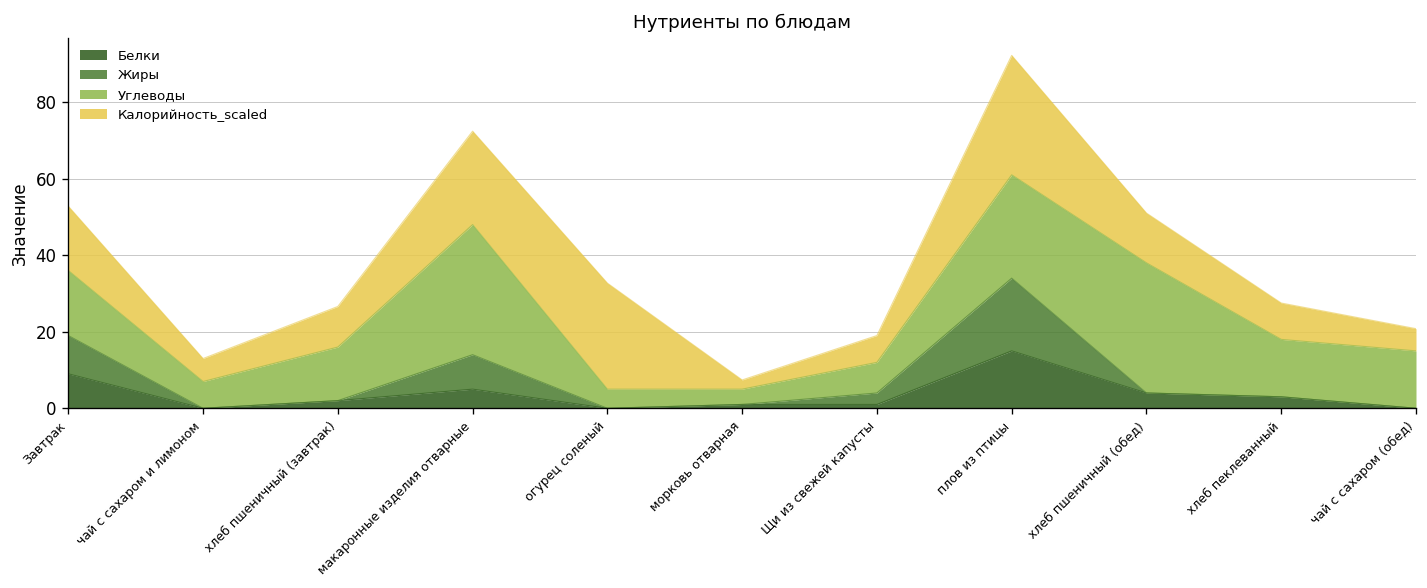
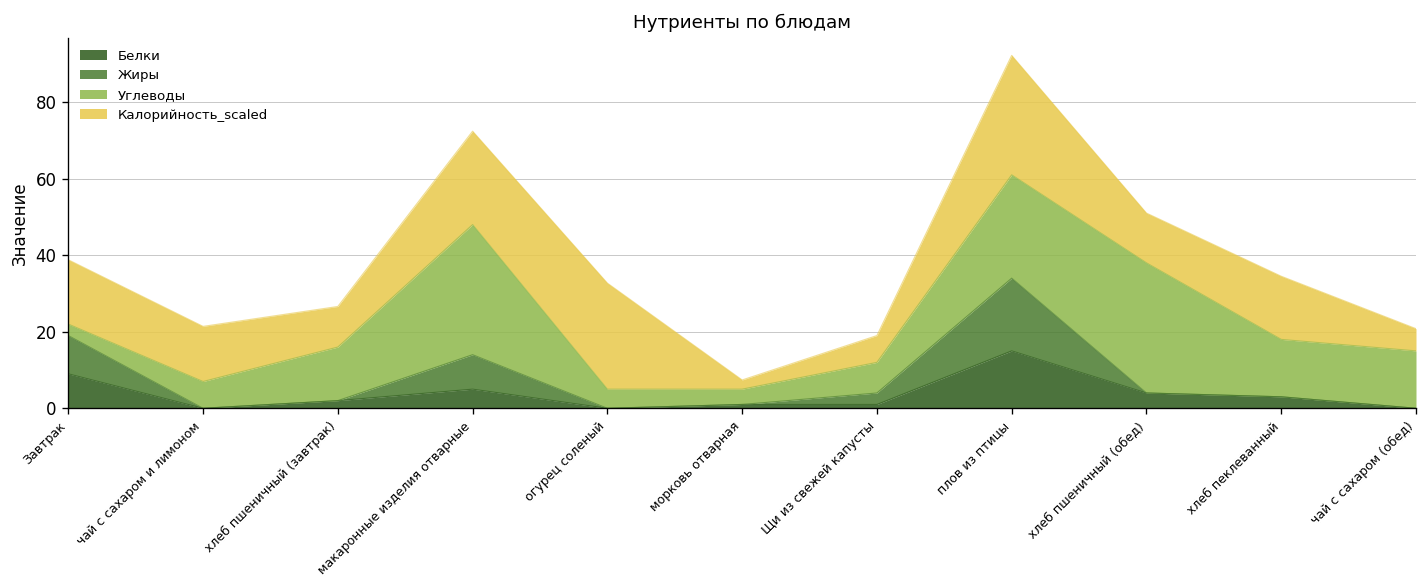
Углеводы, Завтрак: 17 -> 3
Калорийность_scaled, чай с сахаром и лимоном: 6 -> 14
Калорийность_scaled, хлеб пеклеванный: 10 -> 17
